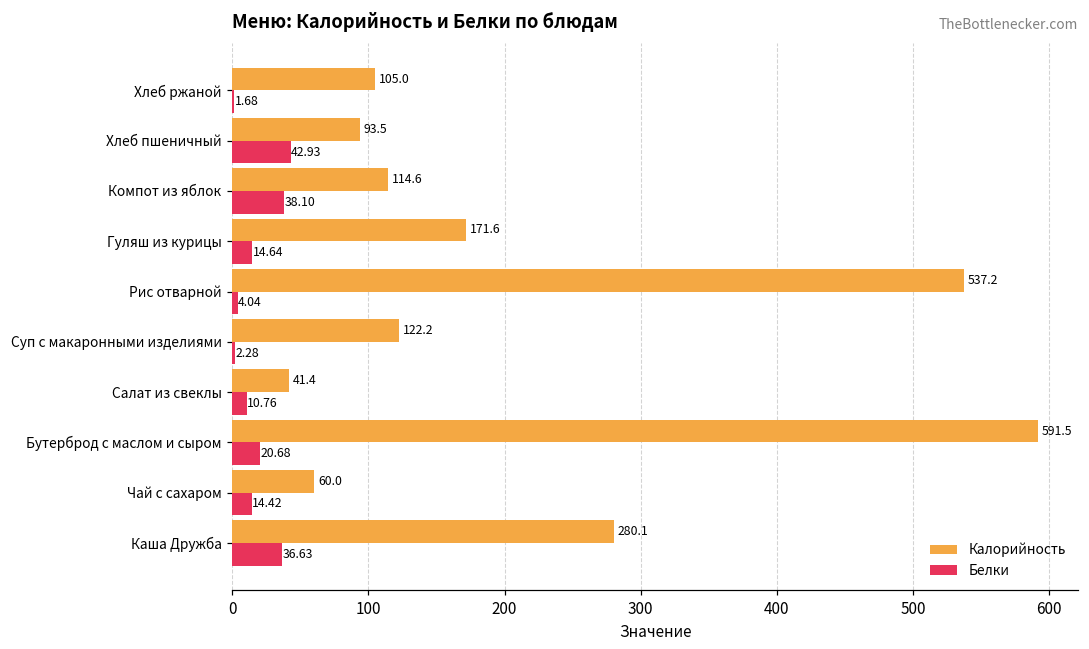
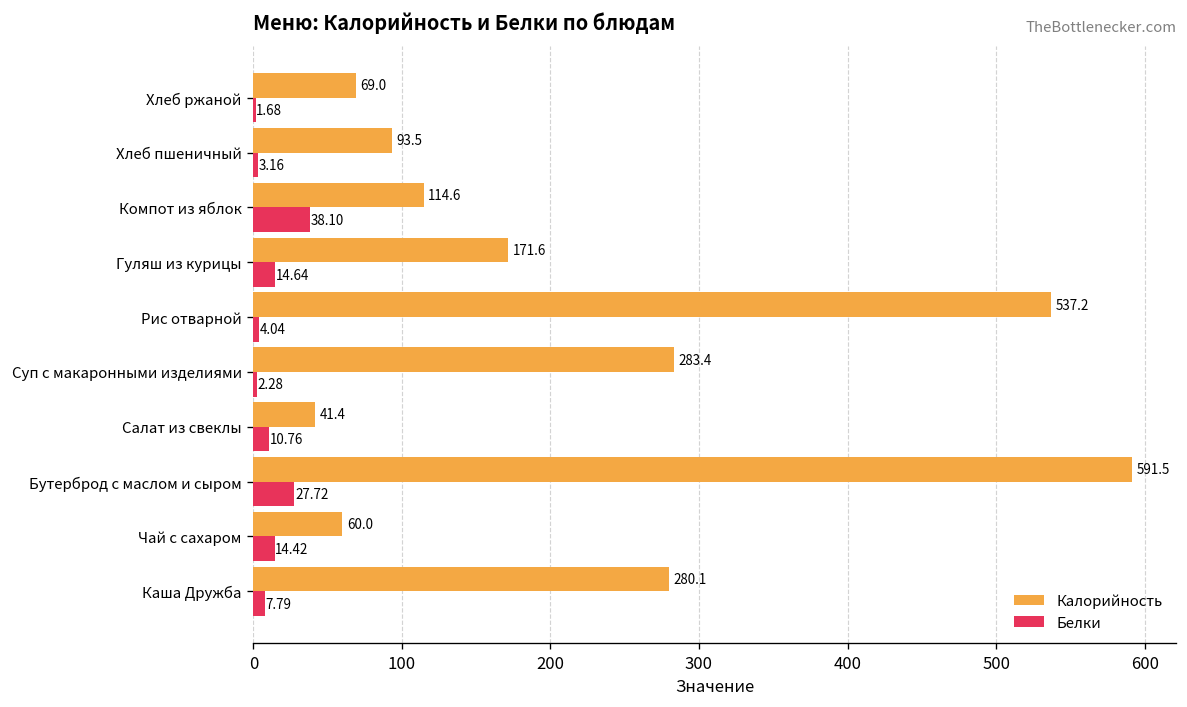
Калорийность, Хлеб ржаной: 105.0 -> 69.0
Белки, Хлеб пшеничный: 42.93 -> 3.16
Калорийность, Суп с макаронными изделиями: 122.2 -> 283.4
Белки, Бутерброд с маслом и сыром: 20.68 -> 27.72
Белки, Каша Дружба: 36.63 -> 7.79
